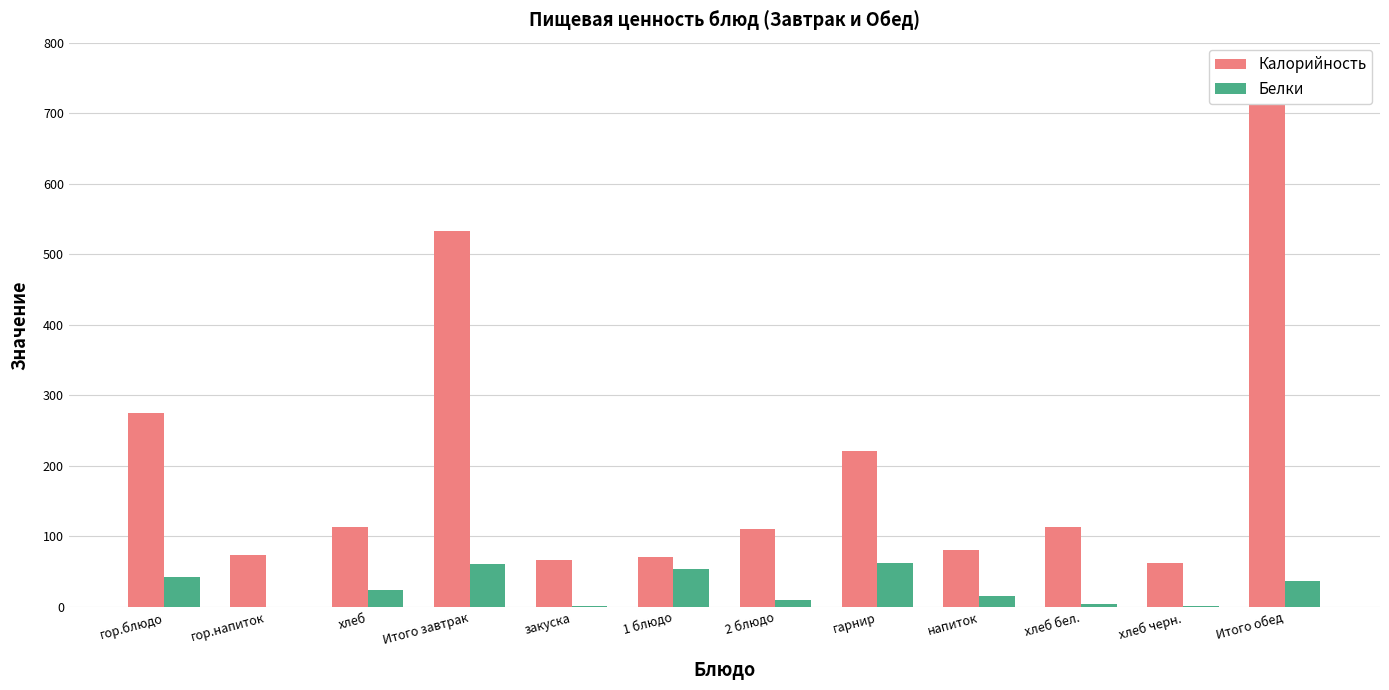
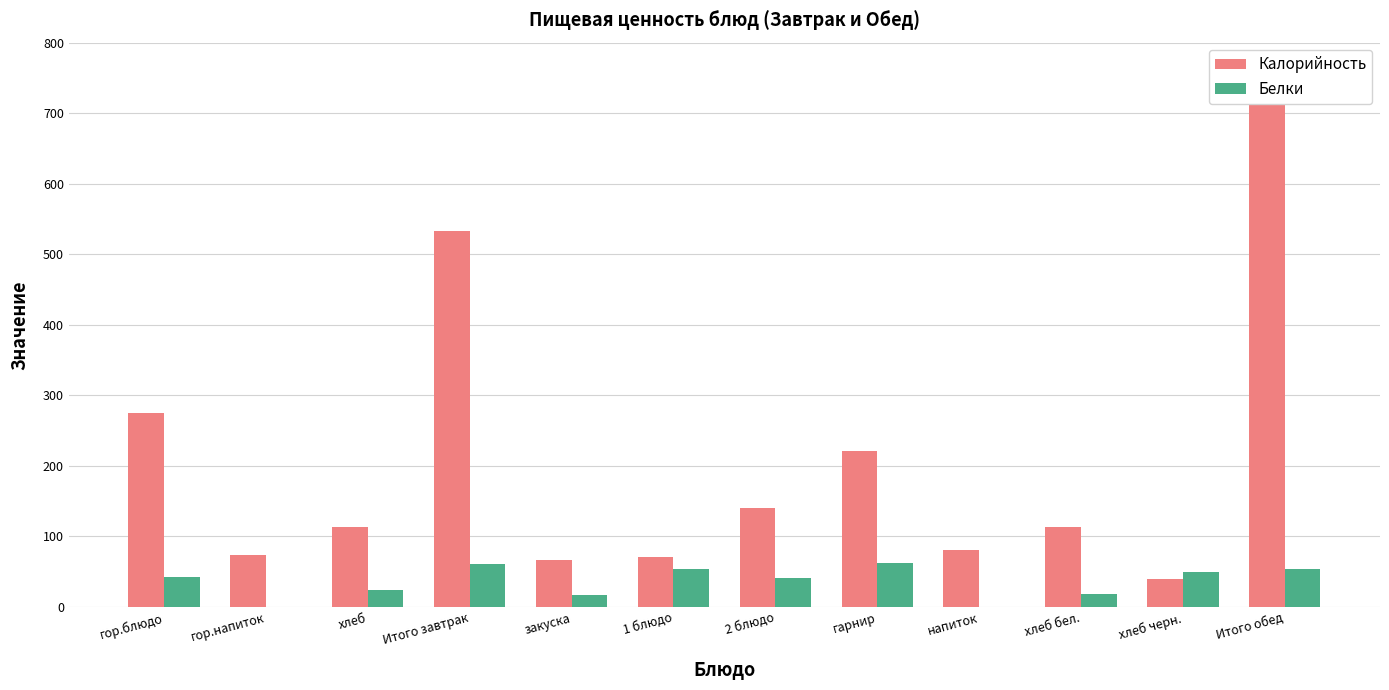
Белки, закуска: 0 -> 20
Калорийность, 2 блюдо: 110 -> 140
Белки, 2 блюдо: 10 -> 40
Белки, напиток: 20 -> 0
Белки, хлеб бел.: 0 -> 20
Калорийность, хлеб черн.: 60 -> 40
Белки, хлеб черн.: 0 -> 50
Белки, Итого обед: 40 -> 50
